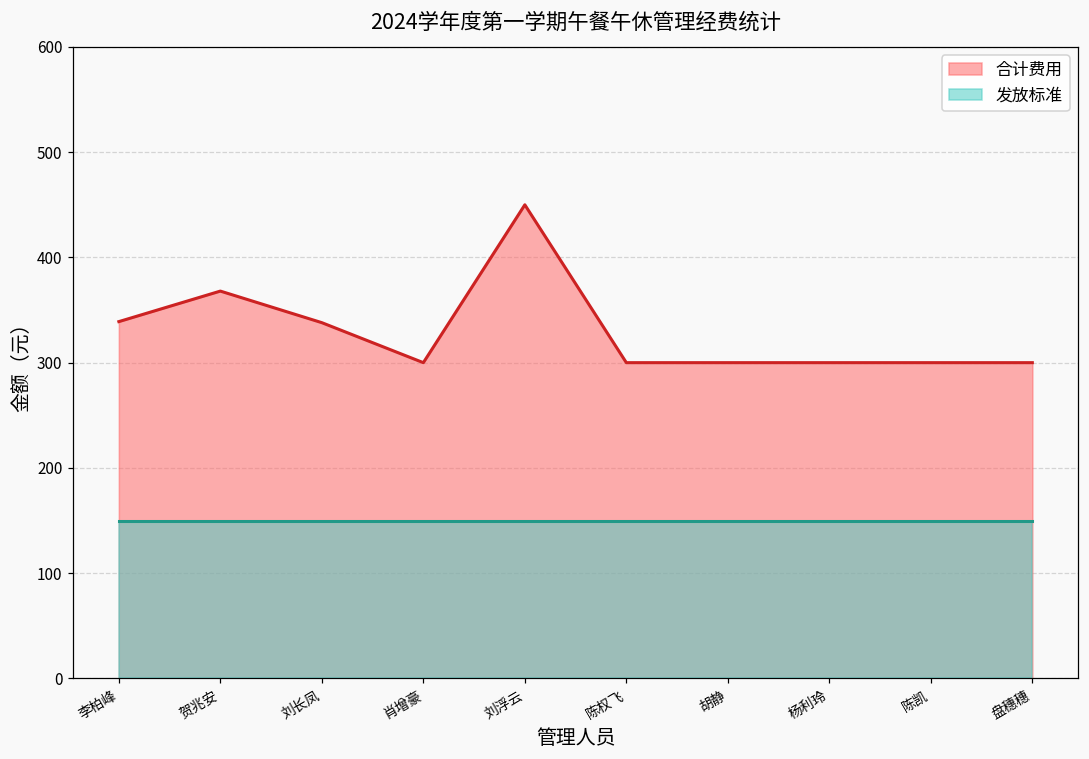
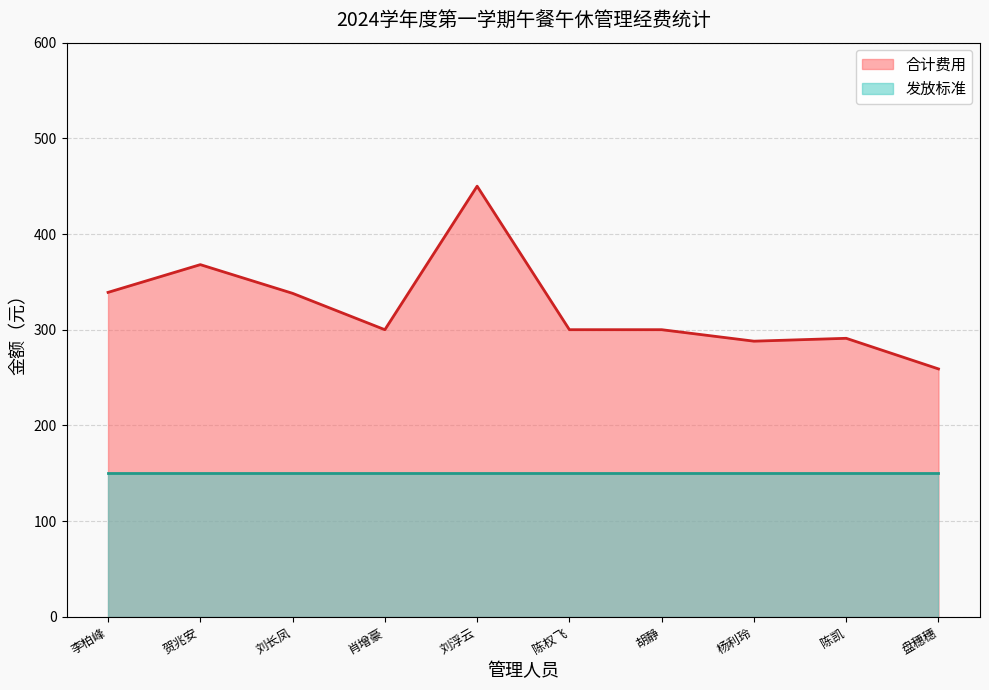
合计费用, 杨利玲: 300 -> 290
合计费用, 陈凯: 300 -> 290
合计费用, 盘穗穗: 300 -> 260
